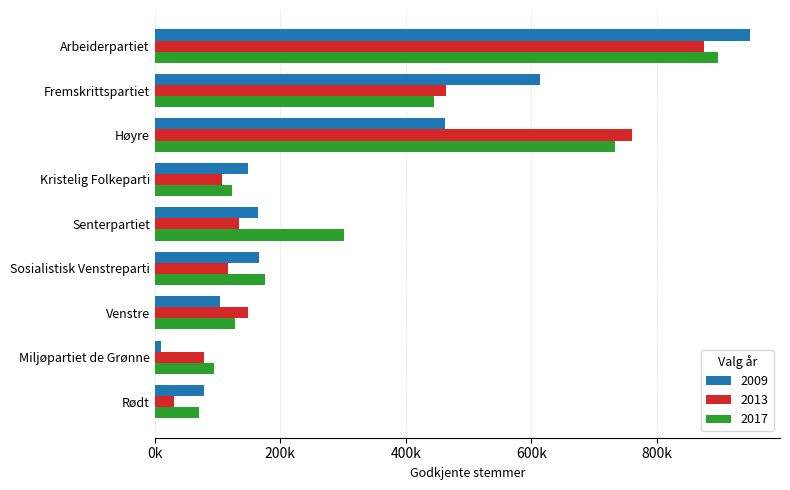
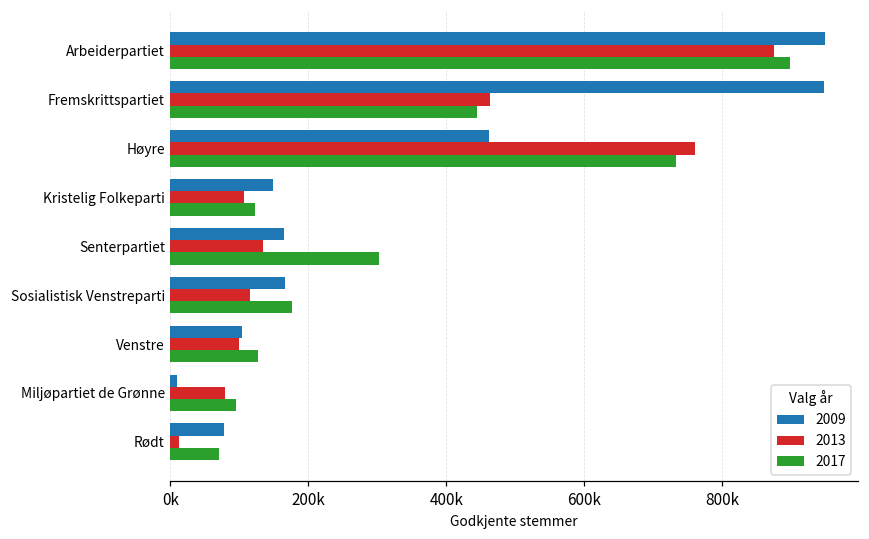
2009, Fremskrittspartiet: 610000 -> 950000
2013, Venstre: 150000 -> 100000
2013, Rødt: 30000 -> 10000
